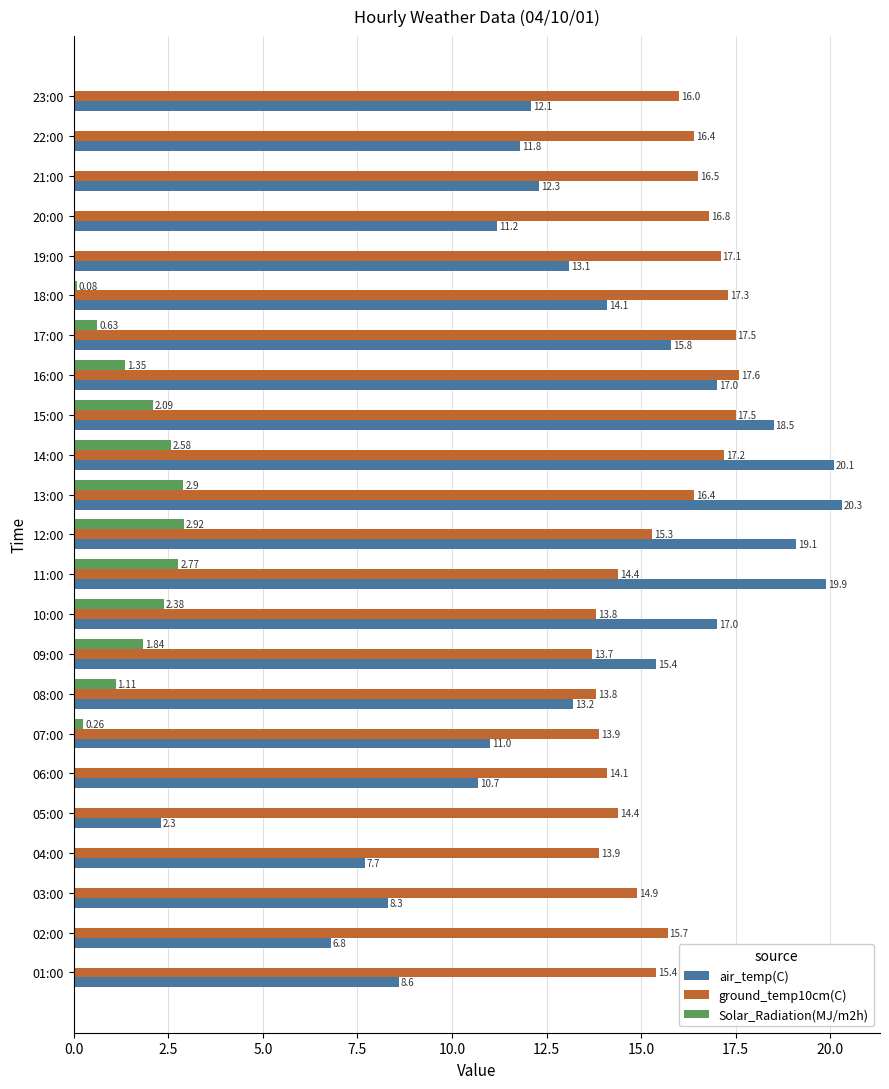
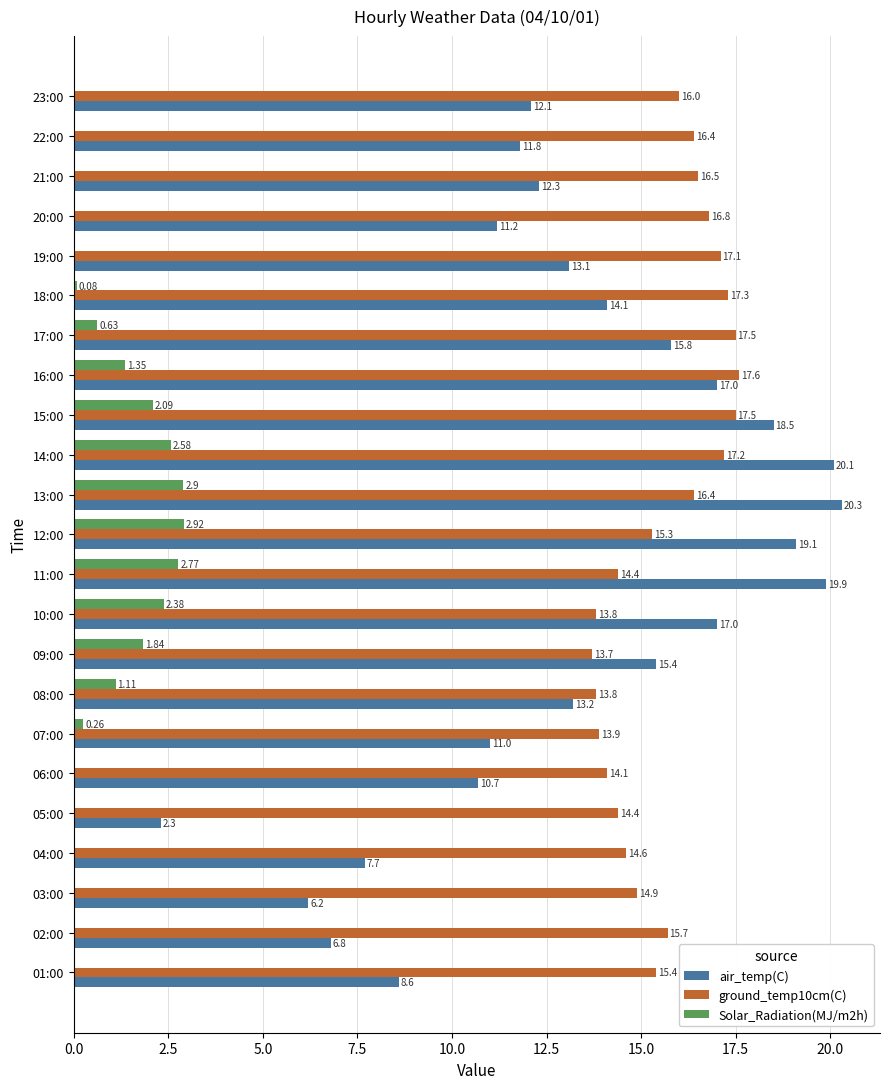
ground_temp10cm(C), 04:00: 13.9 -> 14.6
air_temp(C), 03:00: 8.3 -> 6.2
